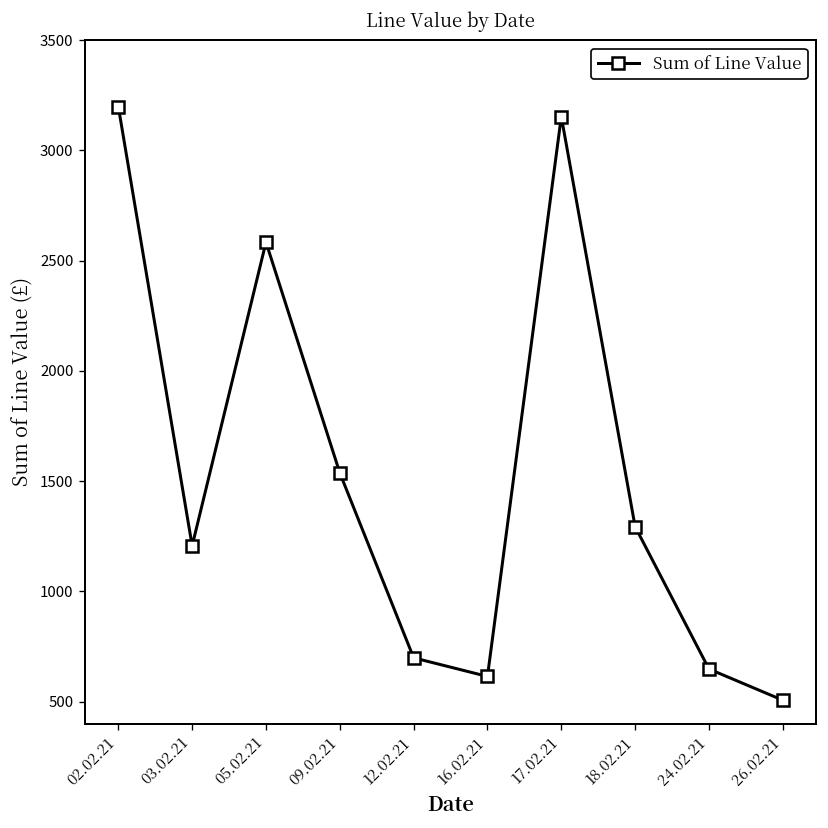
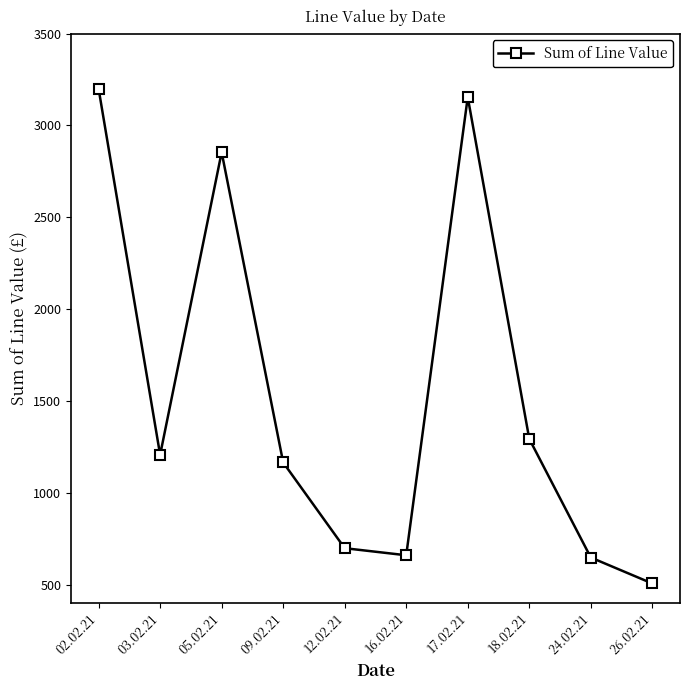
05.02.21: 2580 -> 2850
09.02.21: 1540 -> 1170
16.02.21: 610 -> 660
